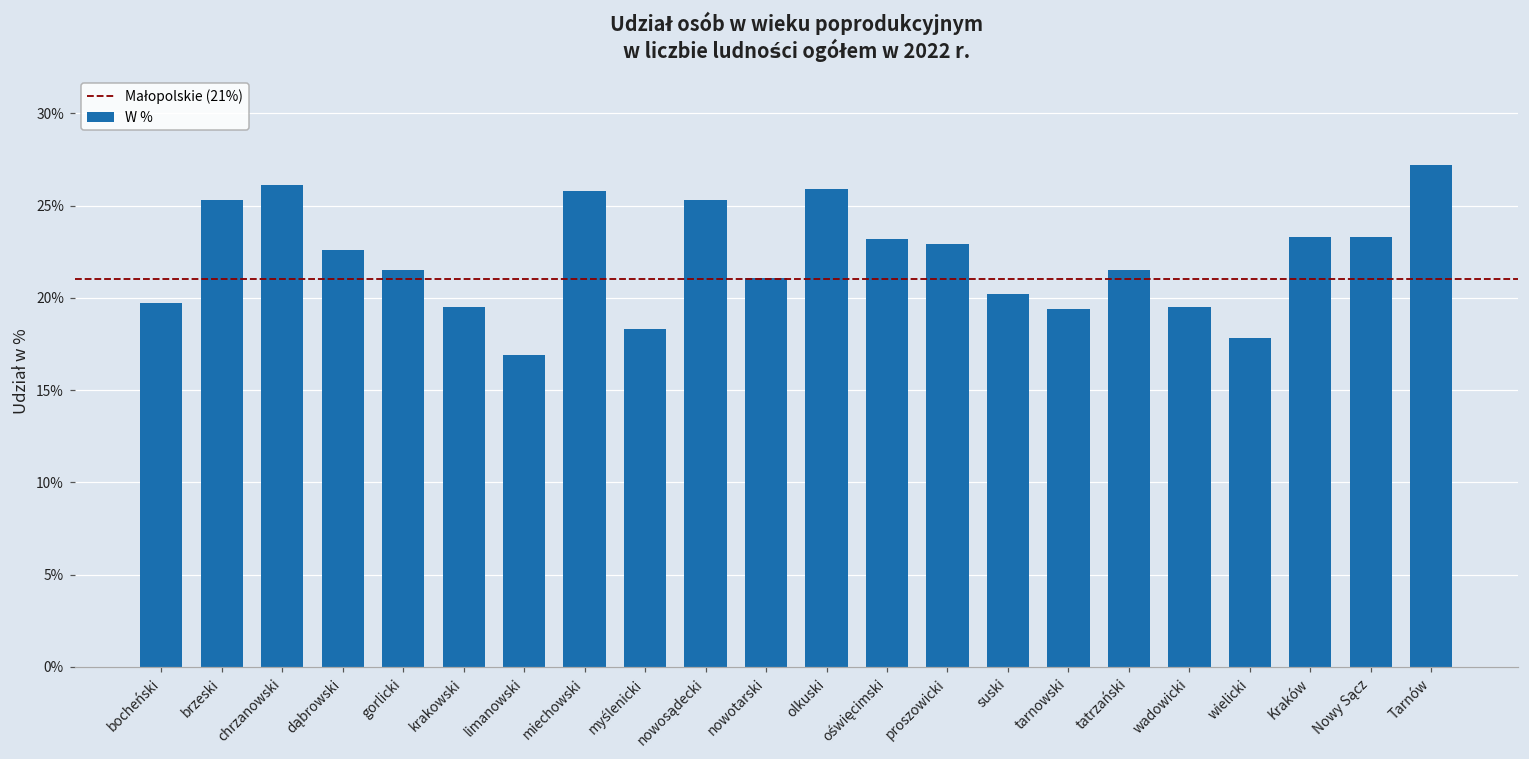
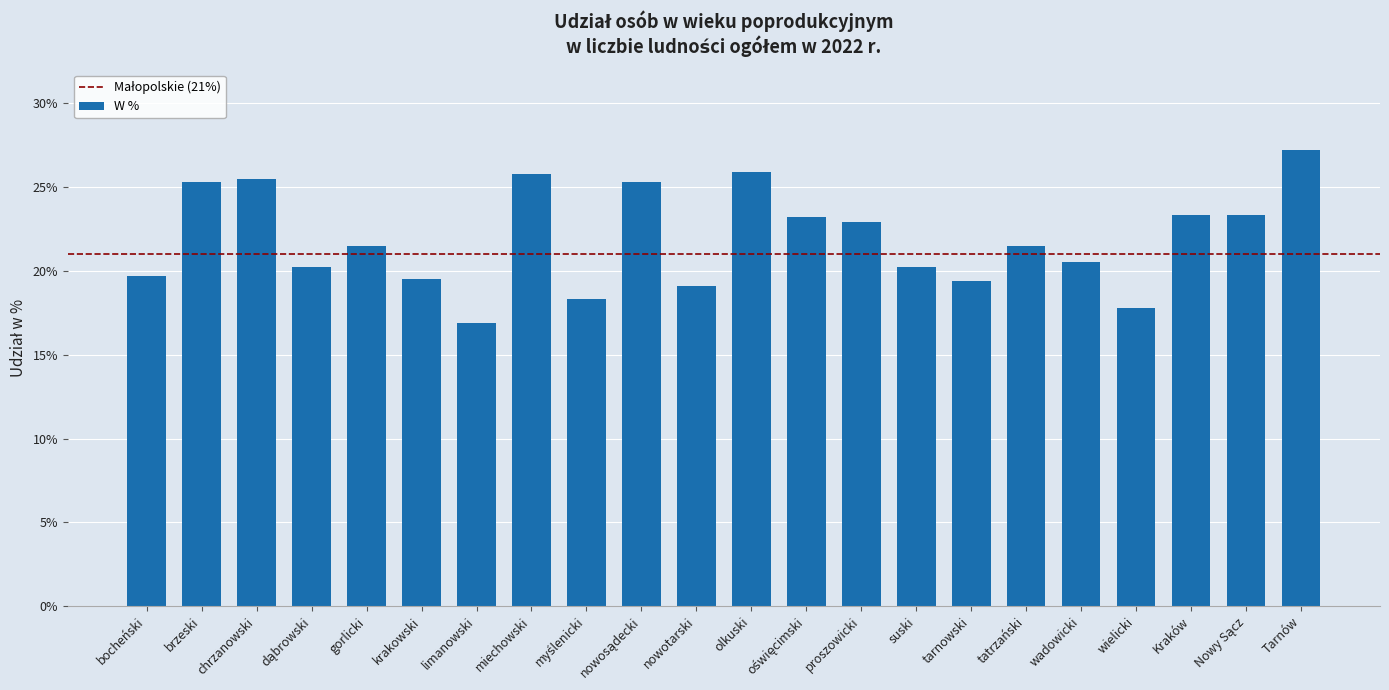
chrzanowski: 26.1% -> 25.5%
dąbrowski: 22.6% -> 20.2%
nowotarski: 21.1% -> 19.1%
wadowicki: 19.5% -> 20.5%
